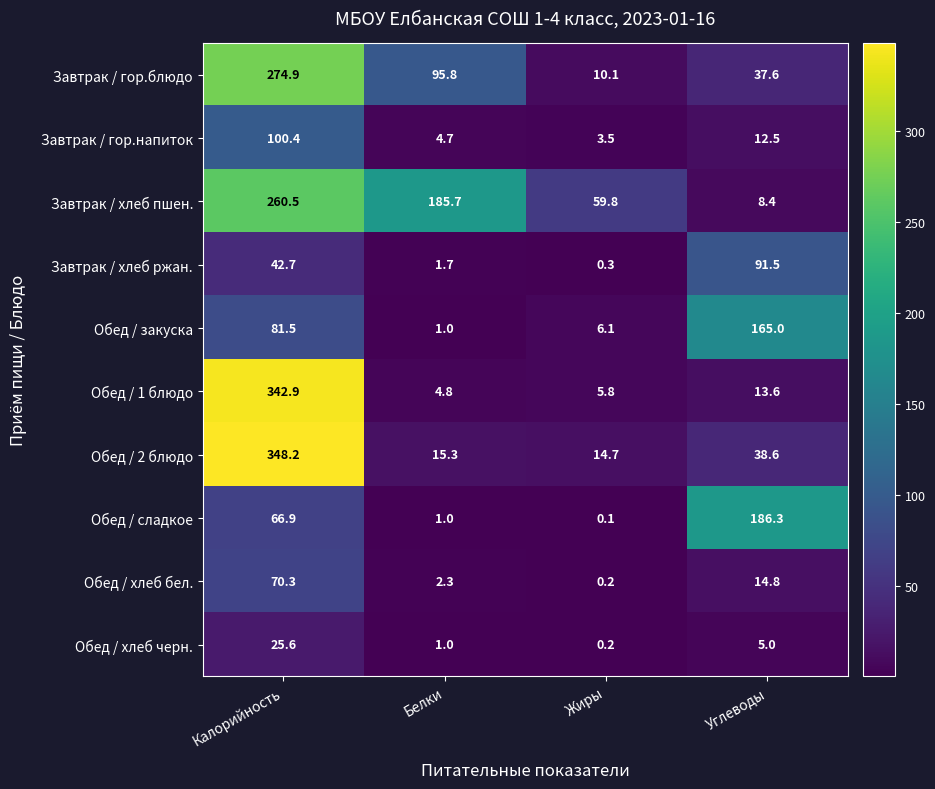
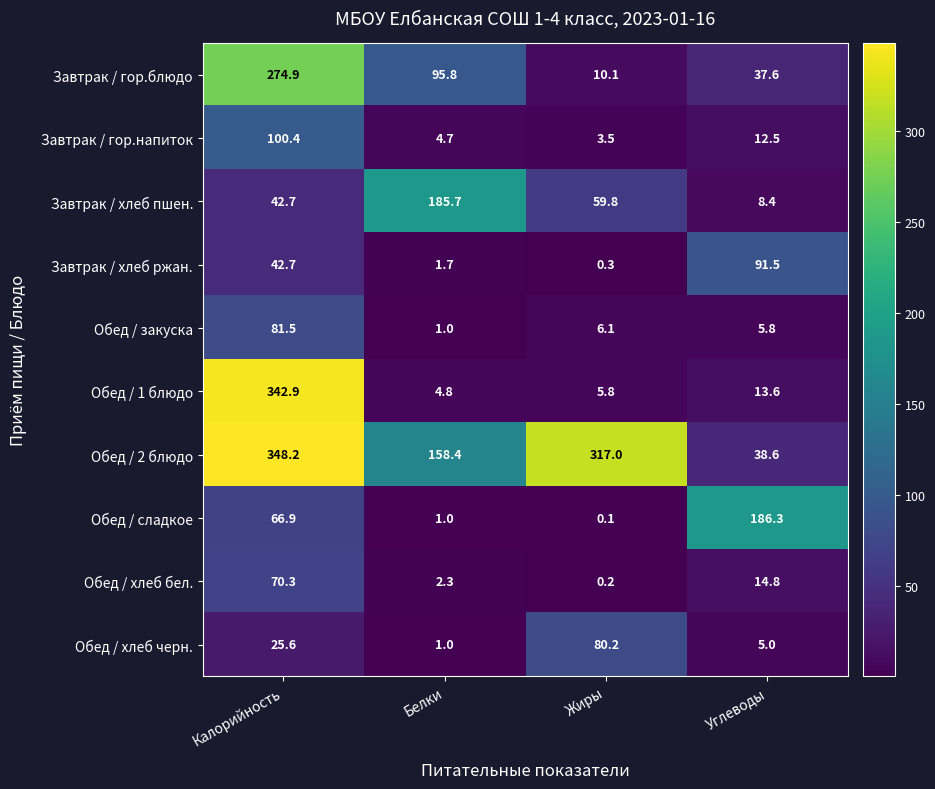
Завтрак / хлеб пшен., Калорийность: 260.5 -> 42.7
Обед / закуска, Углеводы: 165.0 -> 5.8
Обед / 2 блюдо, Белки: 15.3 -> 158.4
Обед / 2 блюдо, Жиры: 14.7 -> 317.0
Обед / хлеб черн., Жиры: 0.2 -> 80.2
